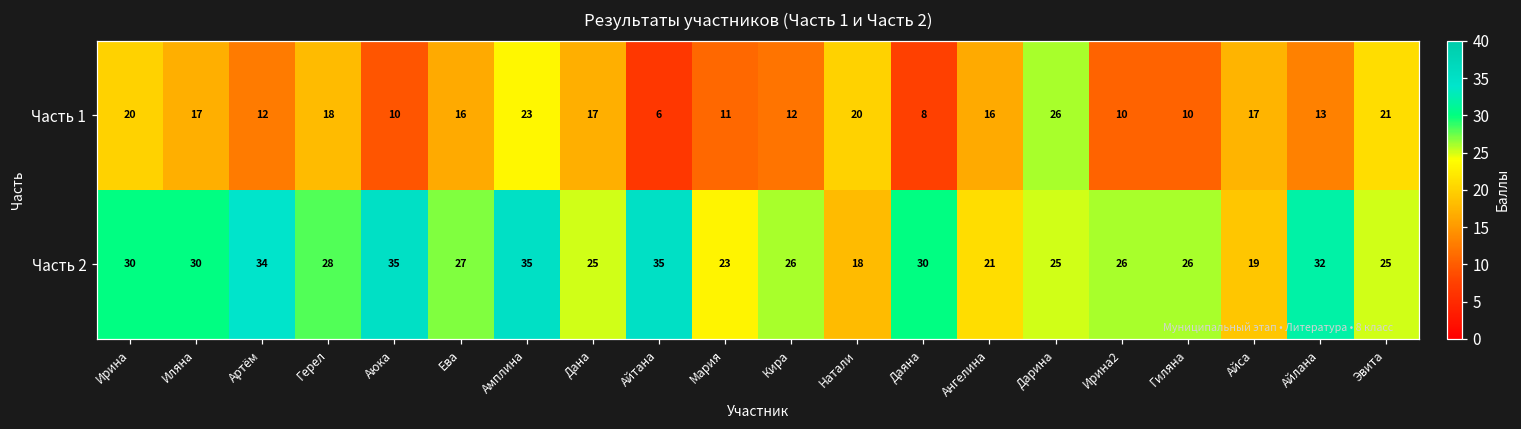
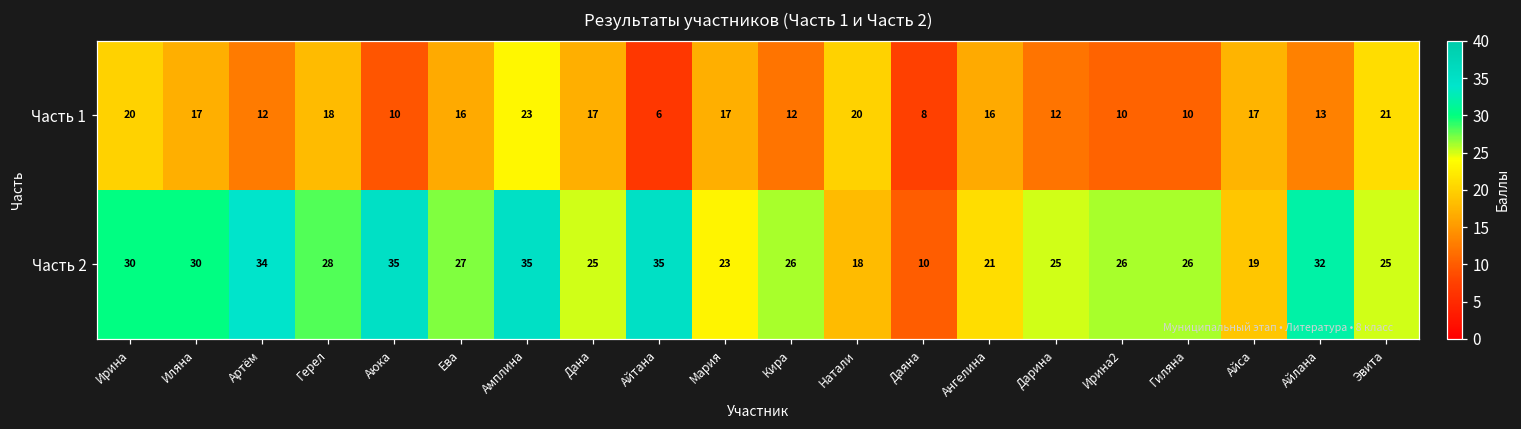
Часть 1, Мария: 11 -> 17
Часть 1, Дарина: 26 -> 12
Часть 2, Даяна: 30 -> 10
